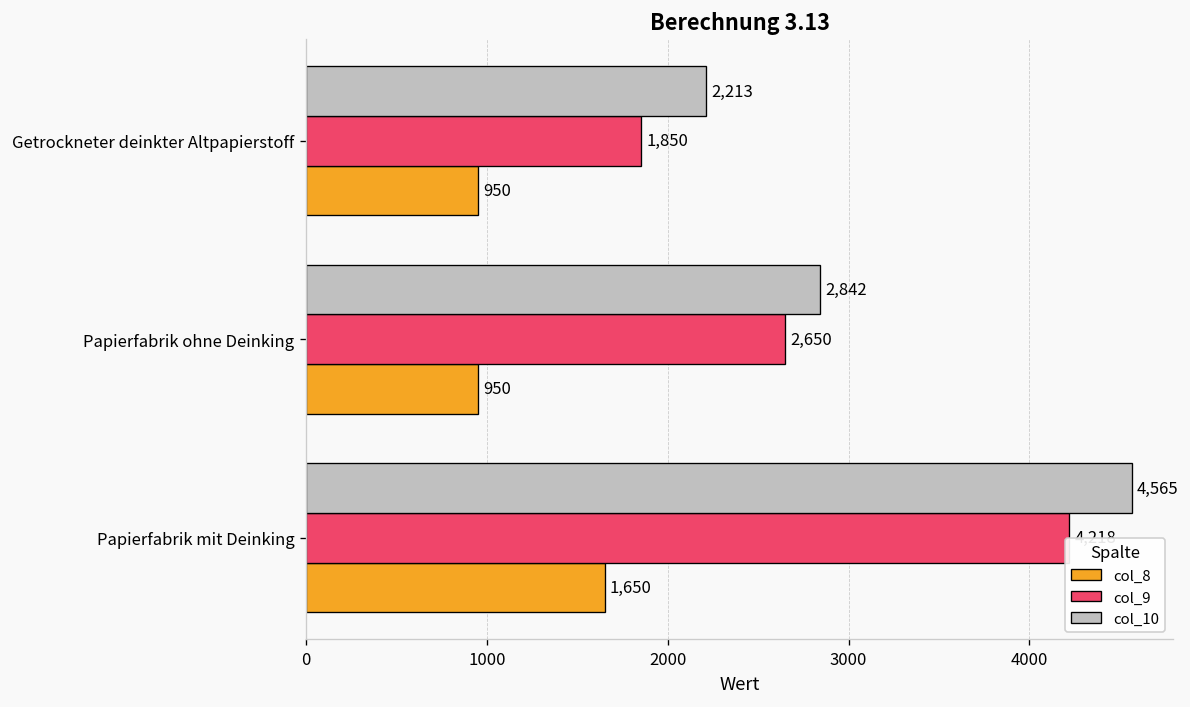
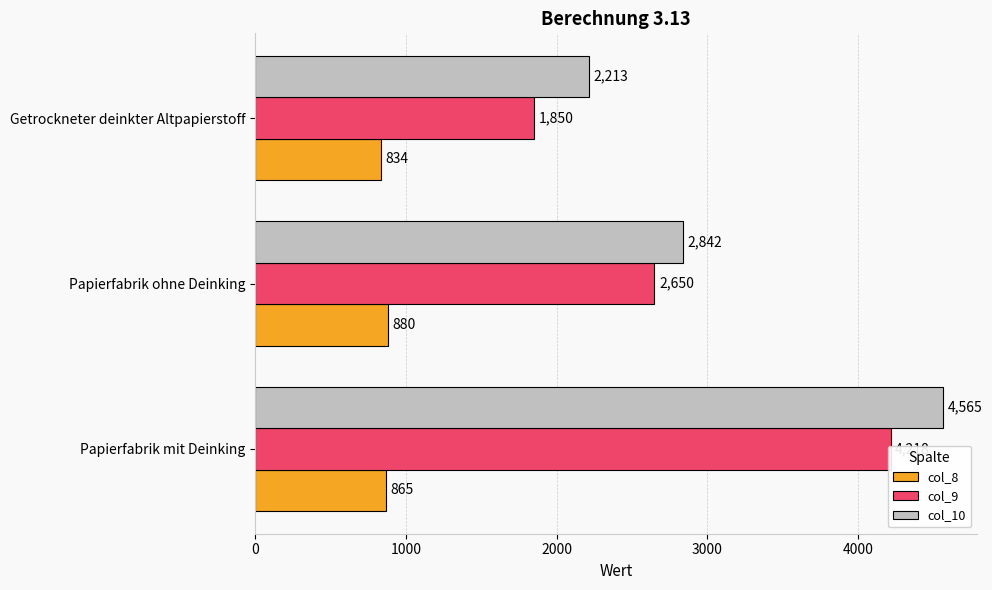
col_8, Getrockneter deinkter Altpapierstoff: 950 -> 834
col_8, Papierfabrik ohne Deinking: 950 -> 880
col_8, Papierfabrik mit Deinking: 1,650 -> 865
